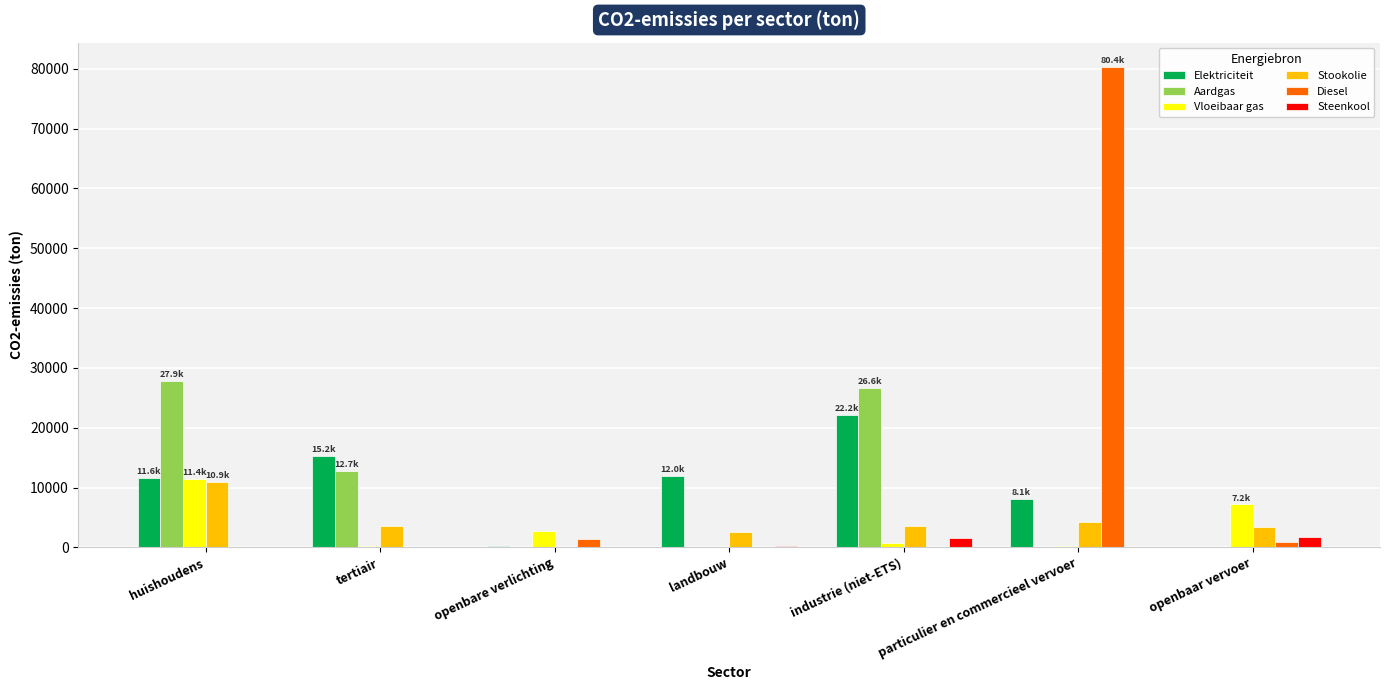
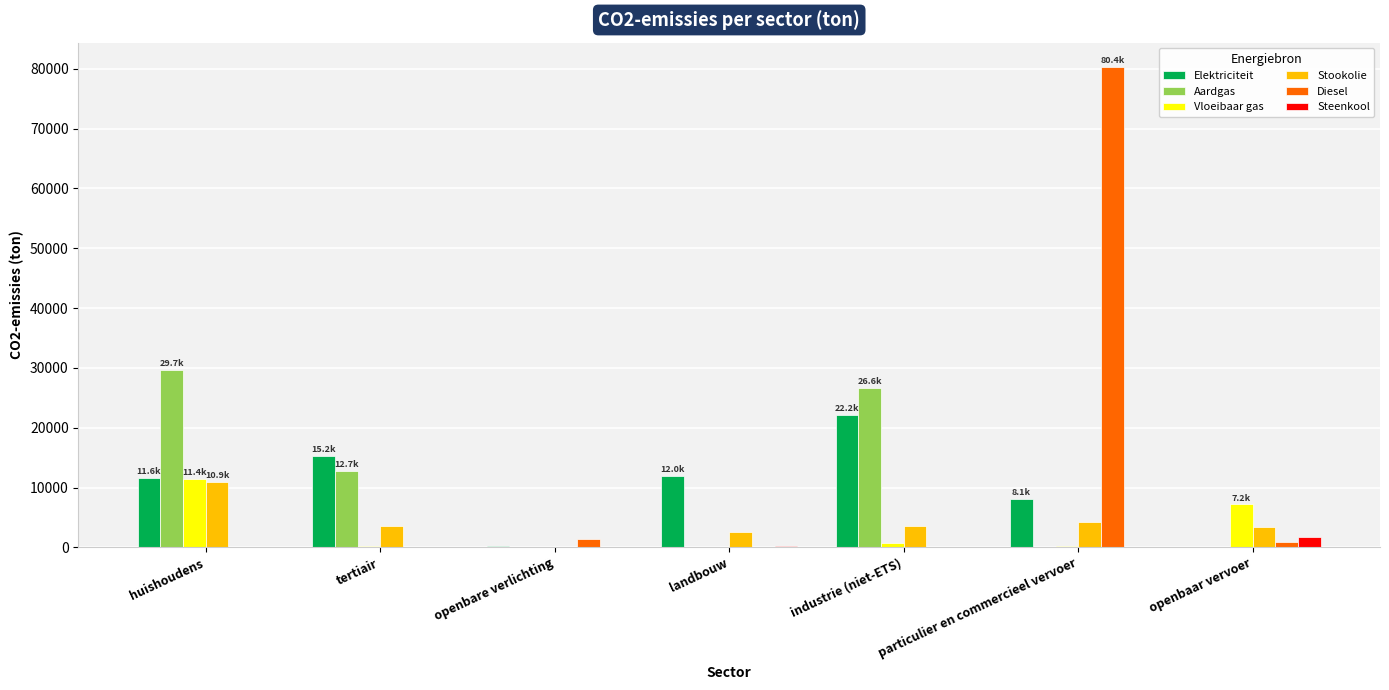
Aardgas, huishoudens: 27.9k -> 29.7k
Vloeibaar gas, openbare verlichting: 3000 -> 0
Steenkool, industrie (niet-ETS): 2000 -> 0
